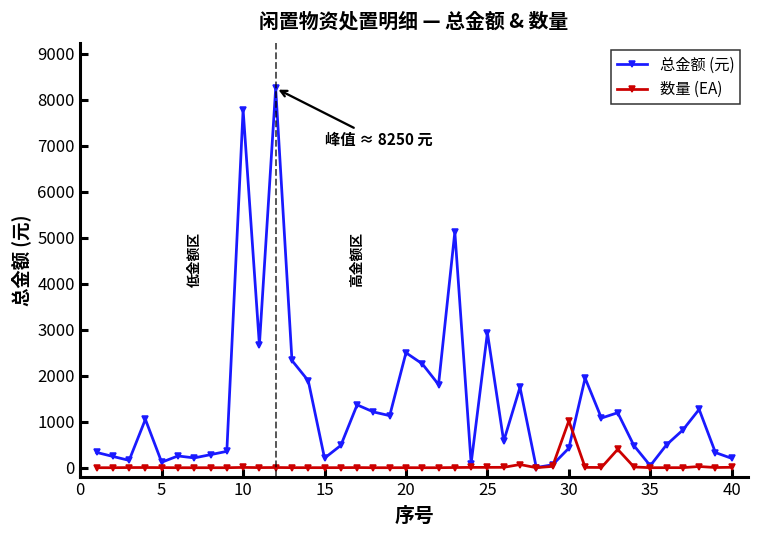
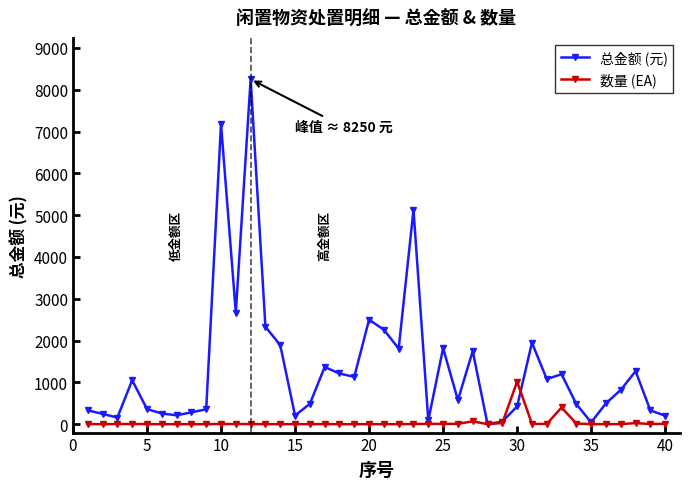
总金额 (元), 5: 100 -> 400
总金额 (元), 10: 7800 -> 7200
总金额 (元), 25: 2900 -> 1800
